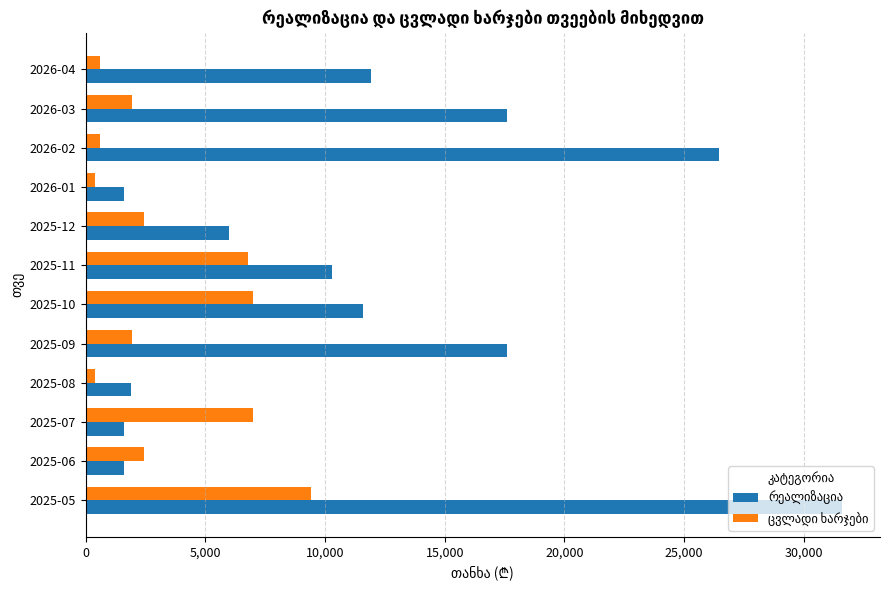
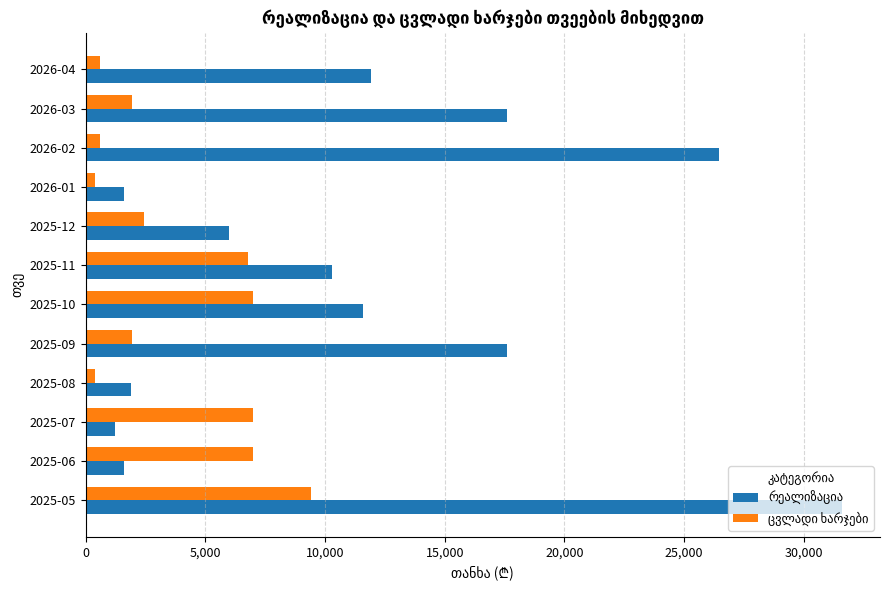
რეალიზაცია, 2025-07: 1,600 -> 1,200
ცვლადი ხარჯები, 2025-06: 2,400 -> 7,000
